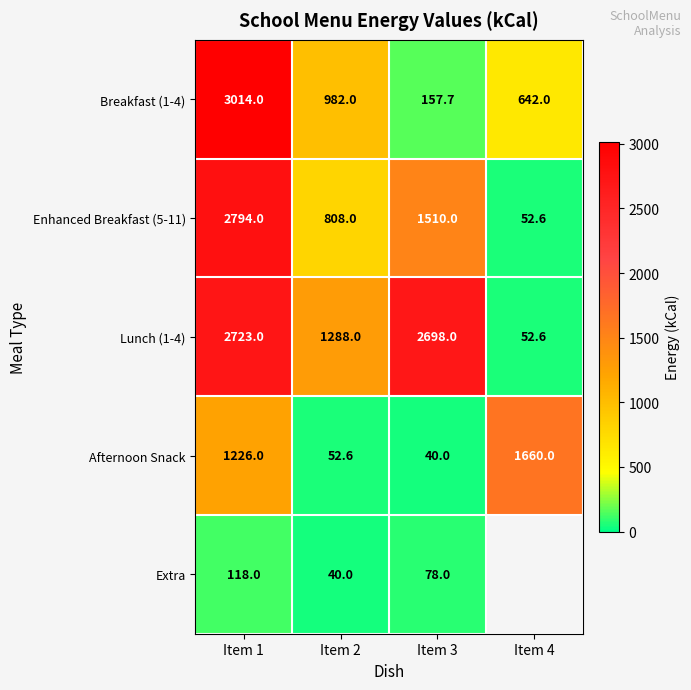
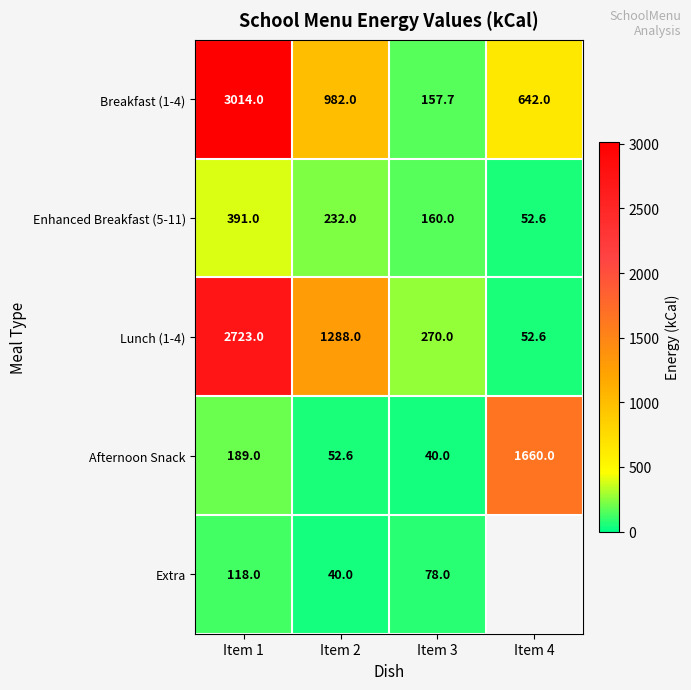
Enhanced Breakfast (5-11), Item 1: 2794.0 -> 391.0
Enhanced Breakfast (5-11), Item 2: 808.0 -> 232.0
Enhanced Breakfast (5-11), Item 3: 1510.0 -> 160.0
Lunch (1-4), Item 3: 2698.0 -> 270.0
Afternoon Snack, Item 1: 1226.0 -> 189.0
